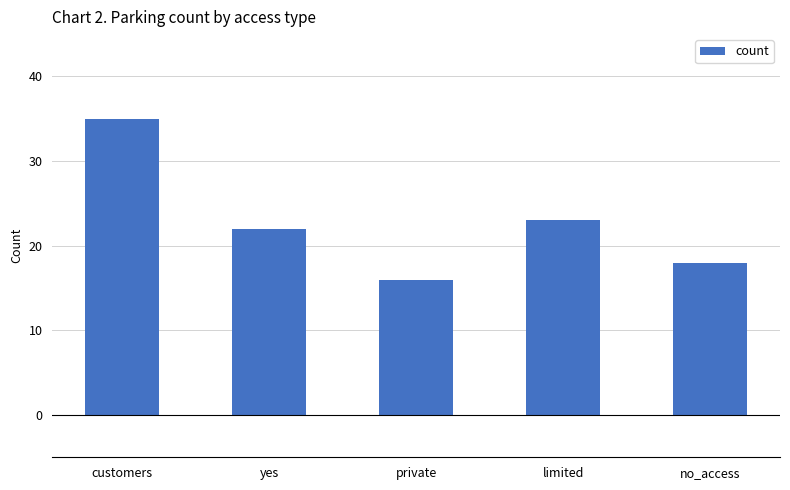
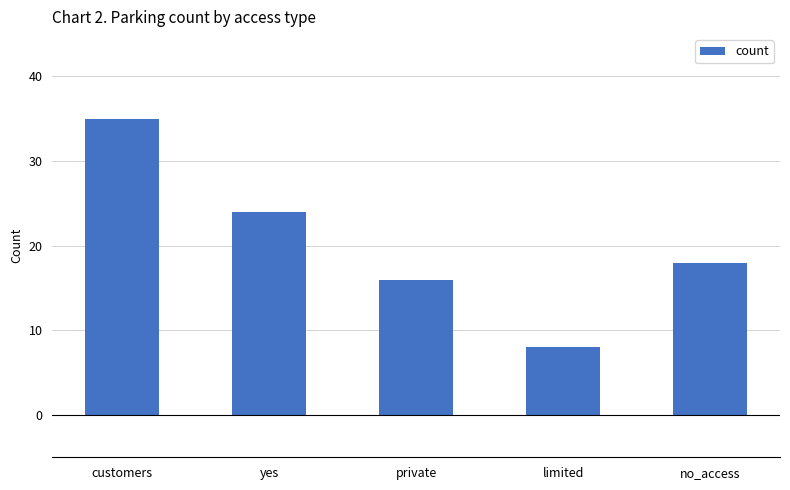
yes: 22 -> 24
limited: 23 -> 8
